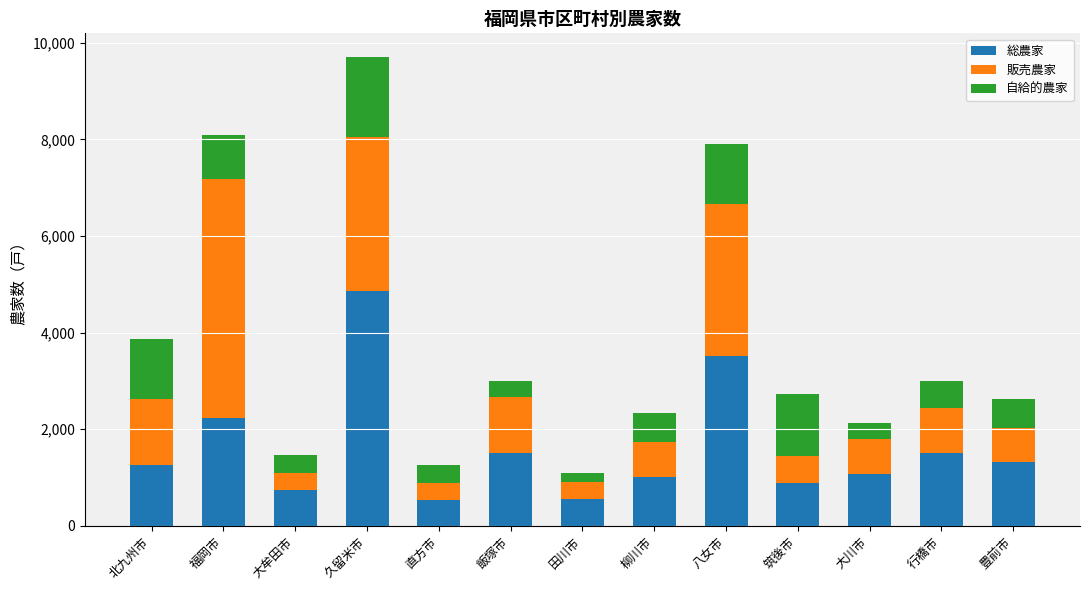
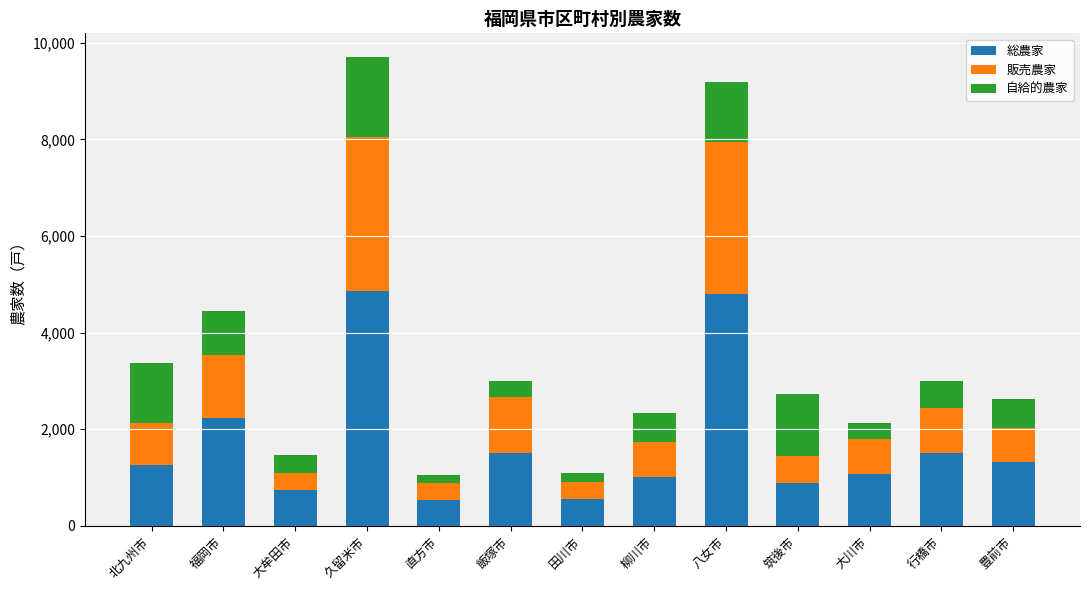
販売農家, 北九州市: 1,400 -> 900
販売農家, 福岡市: 5,000 -> 1,300
自給的農家, 直方市: 400 -> 200
総農家, 八女市: 3,500 -> 4,800
